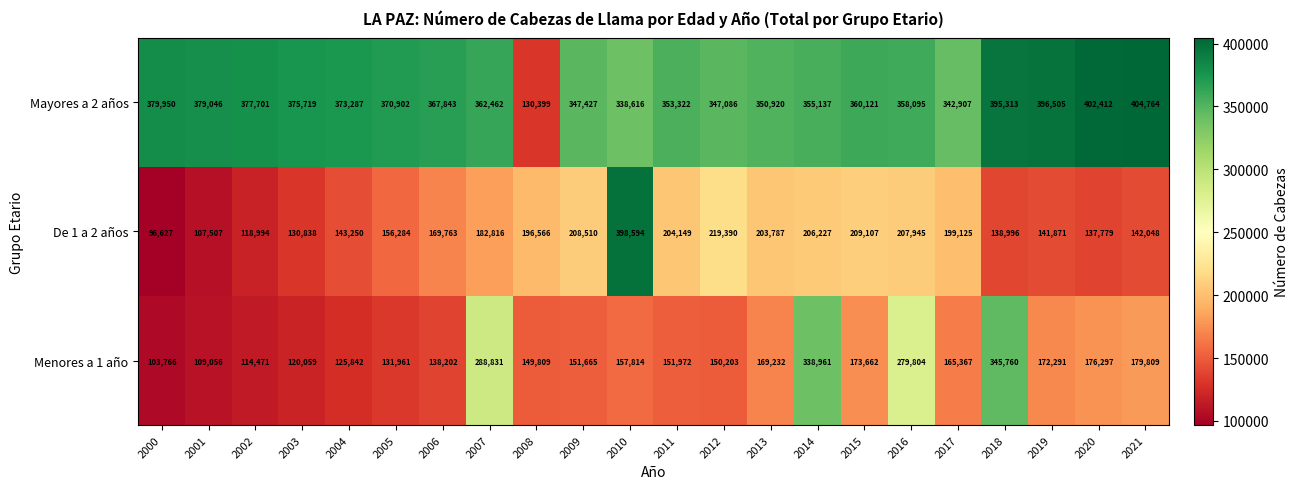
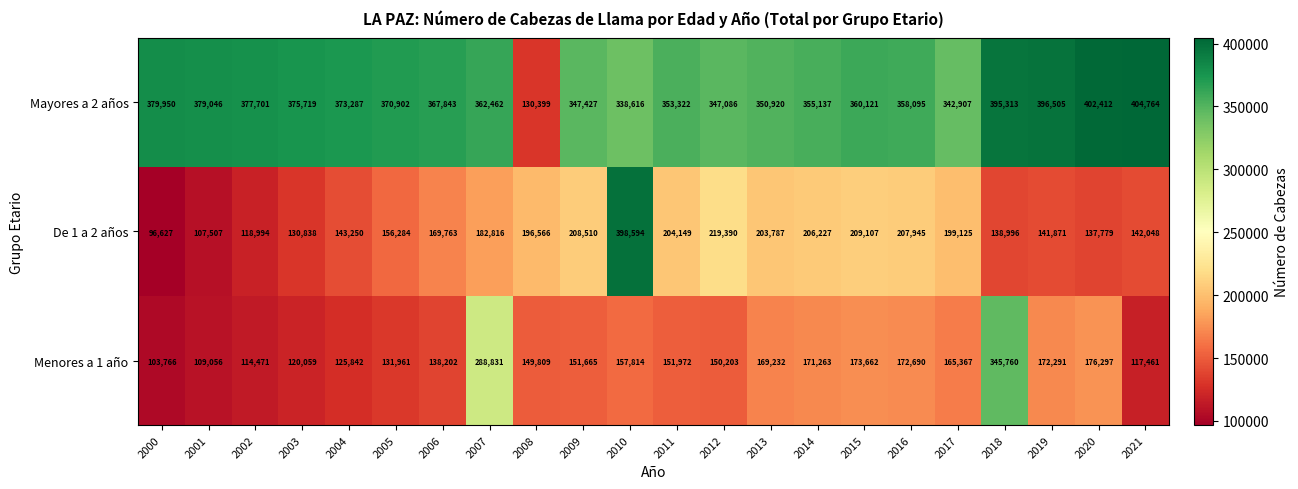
Menores a 1 año, 2014: 338,961 -> 171,263
Menores a 1 año, 2016: 279,804 -> 172,690
Menores a 1 año, 2021: 179,809 -> 117,461
